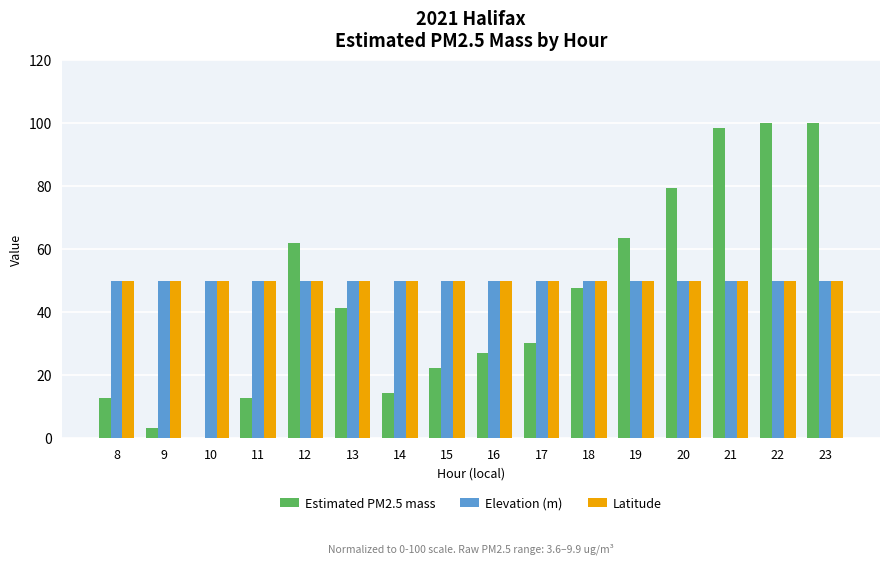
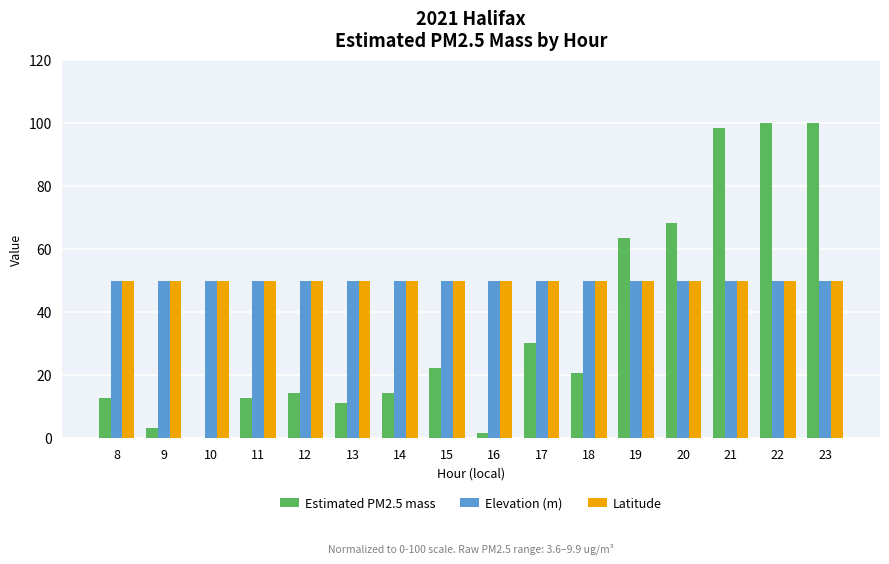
Estimated PM2.5 mass, 12: 62 -> 14
Estimated PM2.5 mass, 13: 41 -> 11
Estimated PM2.5 mass, 16: 27 -> 2
Estimated PM2.5 mass, 18: 48 -> 21
Estimated PM2.5 mass, 20: 79 -> 68
